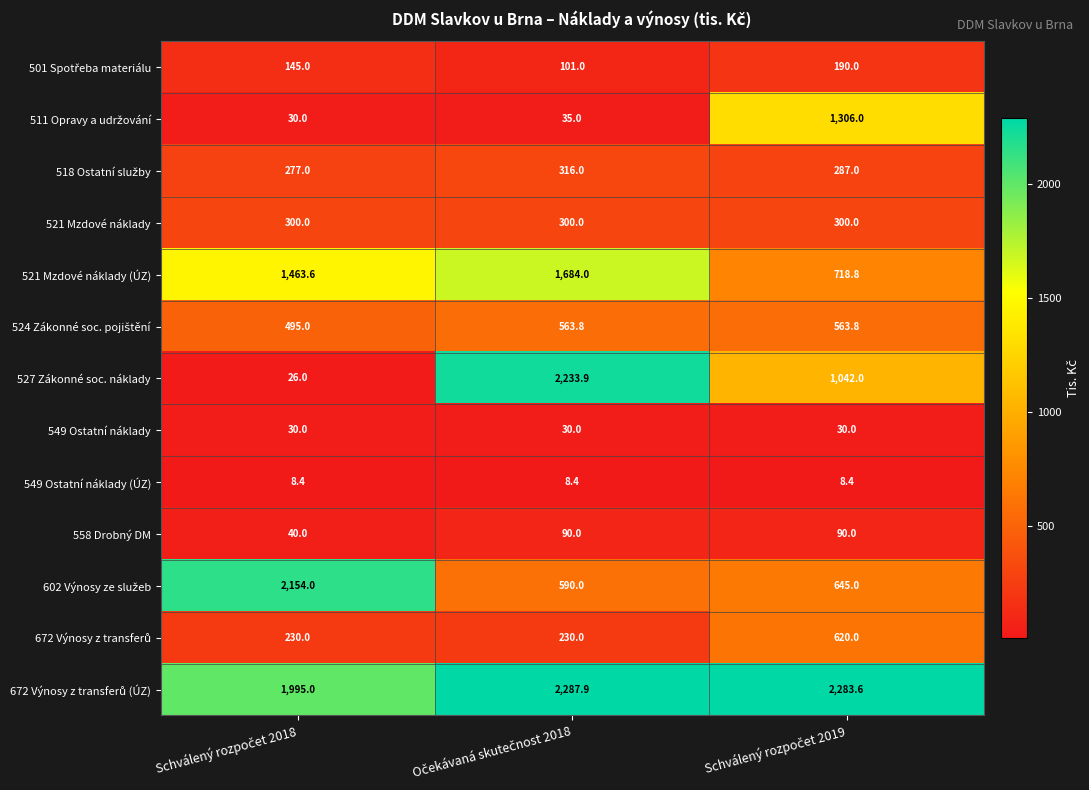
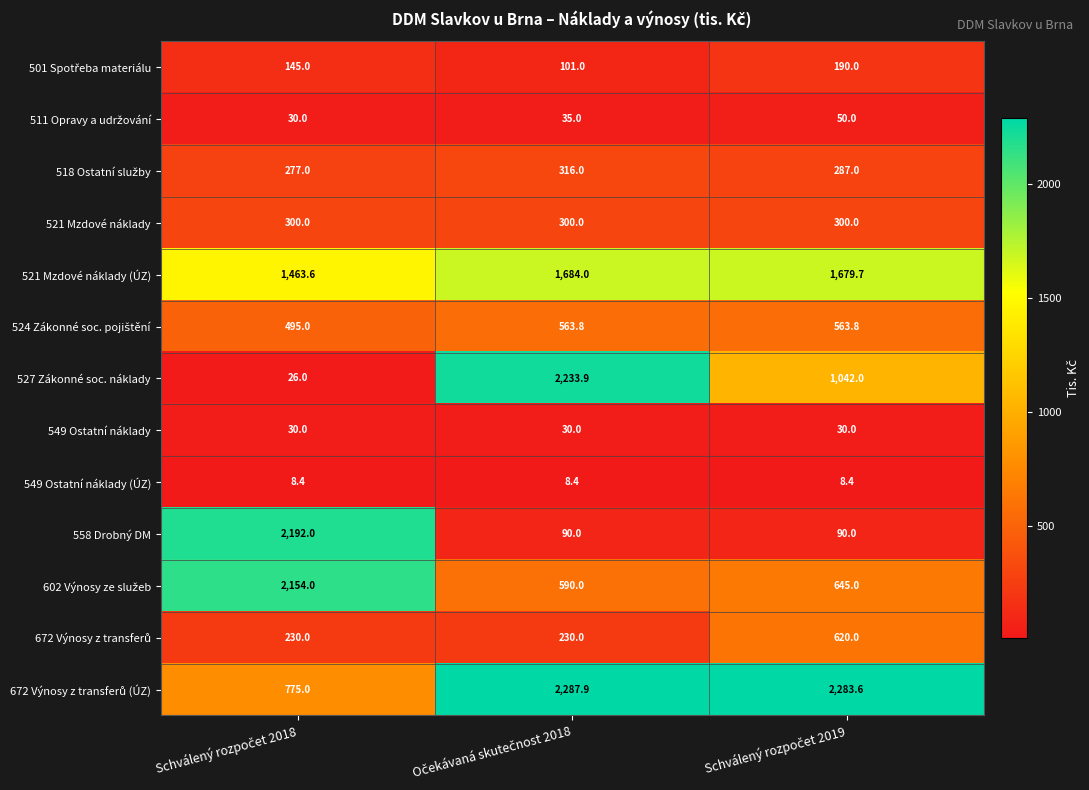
511 Opravy a udržování, Schválený rozpočet 2019: 1,306.0 -> 50.0
521 Mzdové náklady (ÚZ), Schválený rozpočet 2019: 718.8 -> 1,679.7
558 Drobný DM, Schválený rozpočet 2018: 40.0 -> 2,192.0
672 Výnosy z transferů (ÚZ), Schválený rozpočet 2018: 1,995.0 -> 775.0
